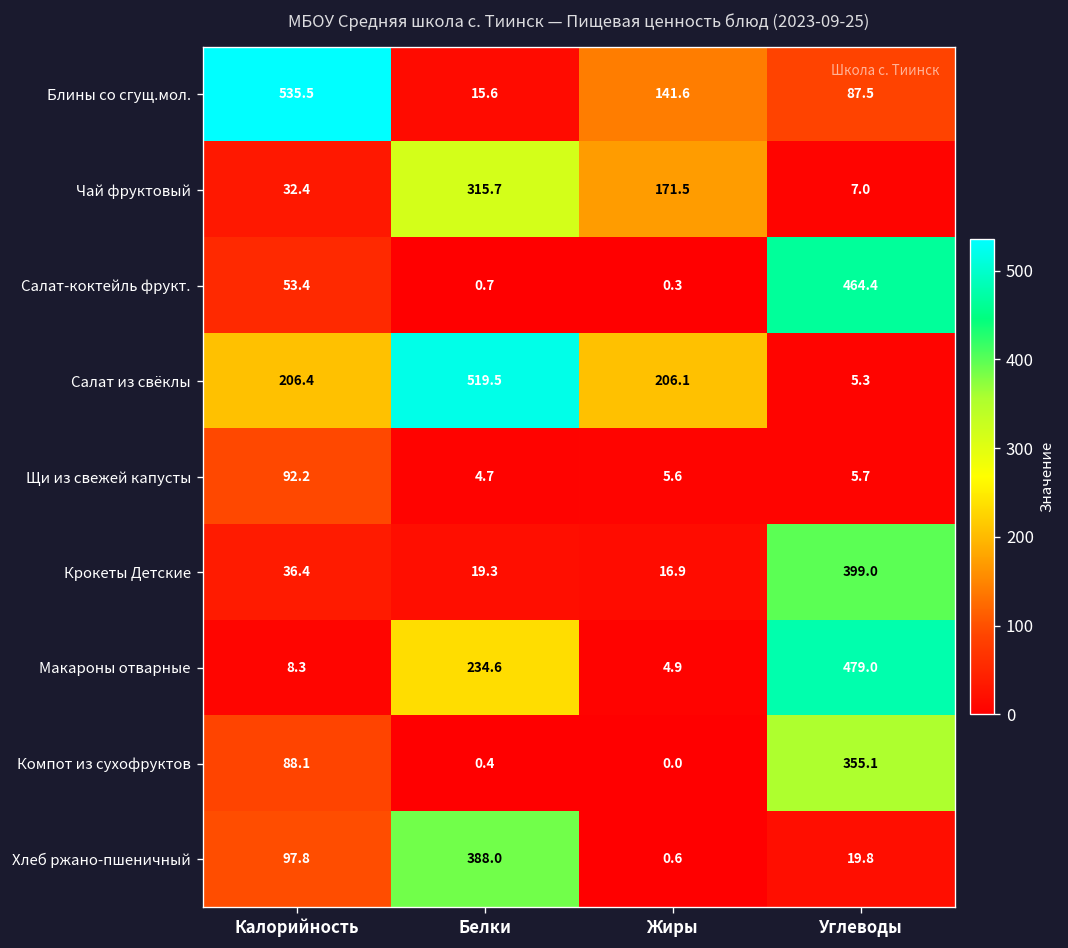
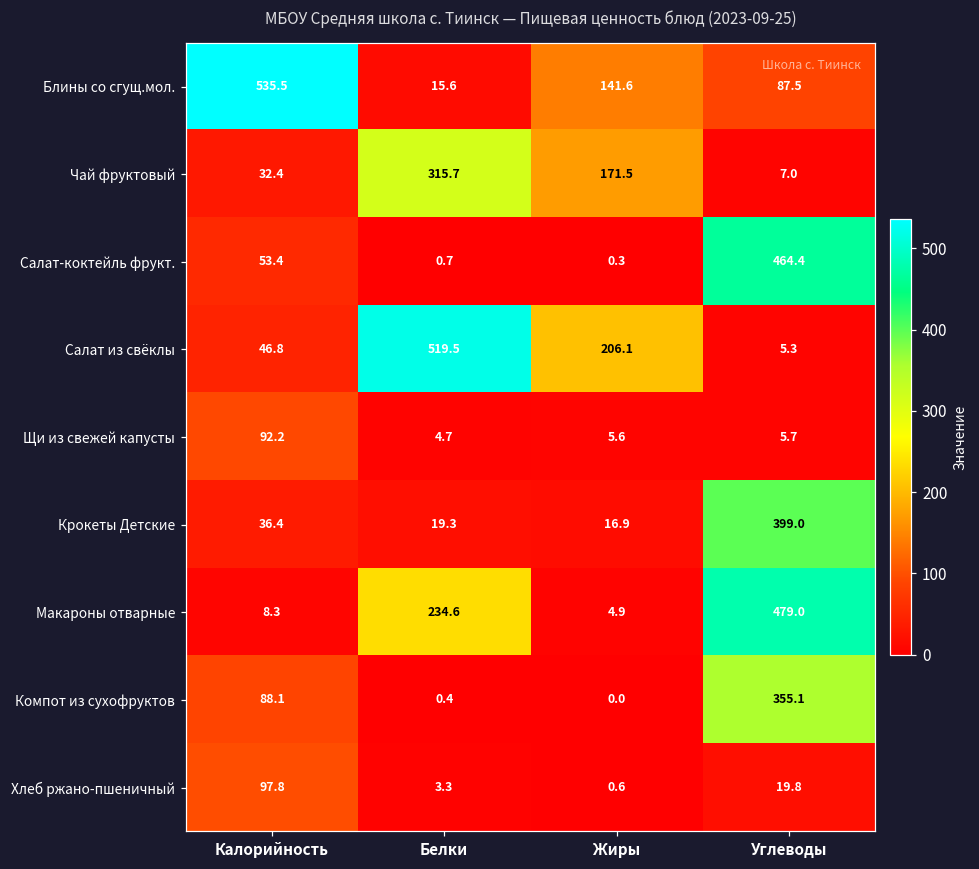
Салат из свёклы, Калорийность: 206.4 -> 46.8
Хлеб ржано-пшеничный, Белки: 388.0 -> 3.3
